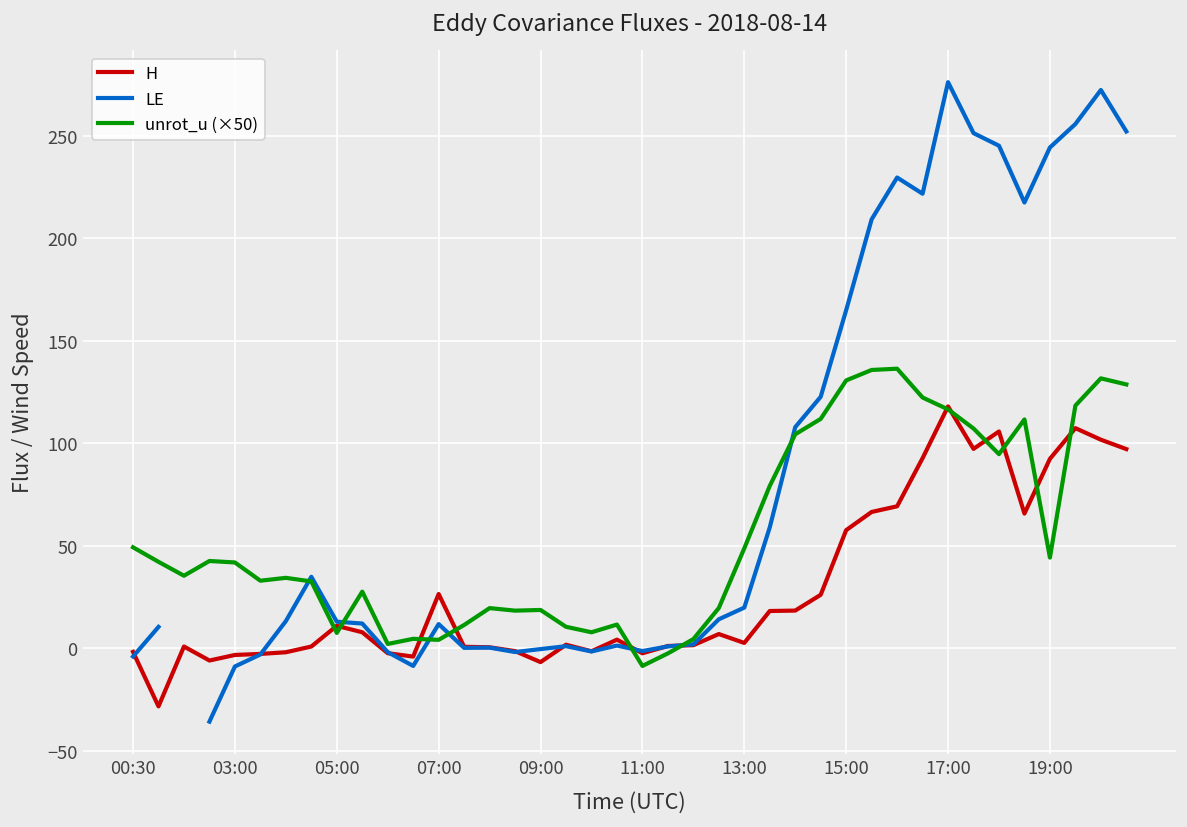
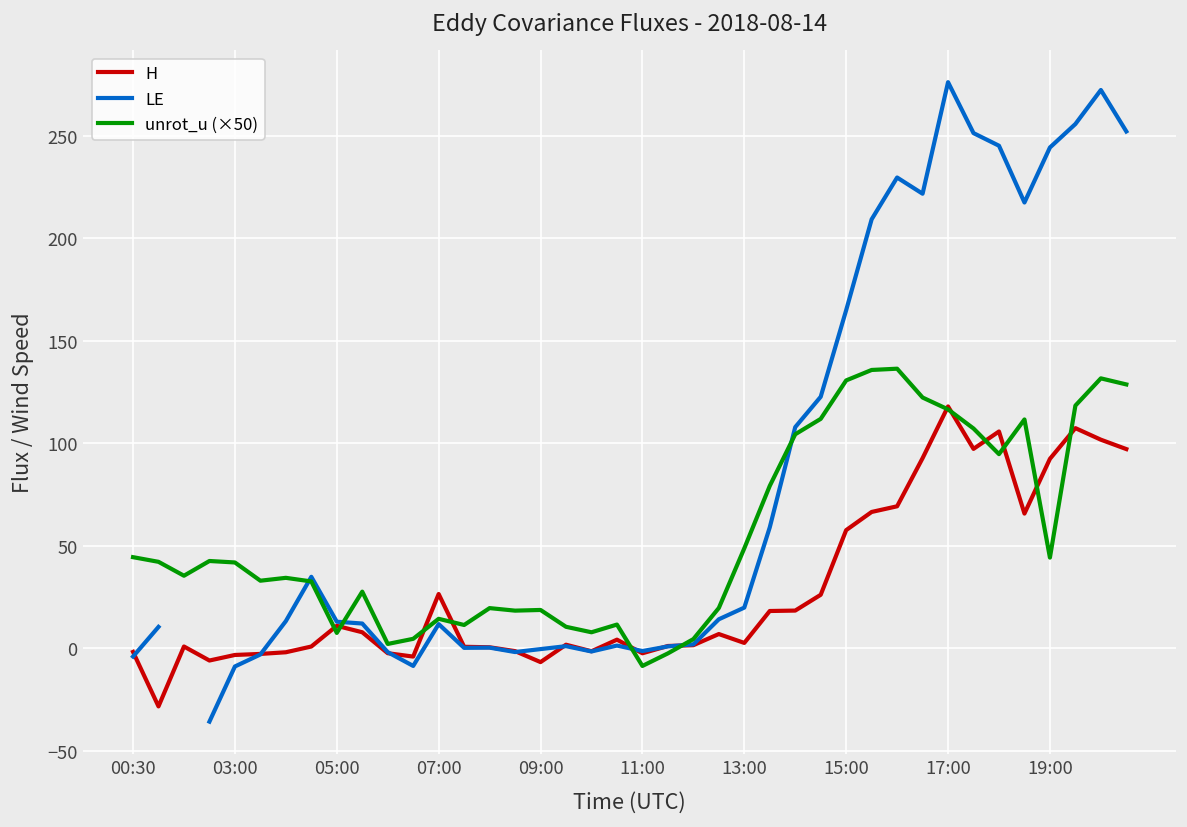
unrot_u (×50), 00:30: 49 -> 44
unrot_u (×50), 07:00: 4 -> 14
